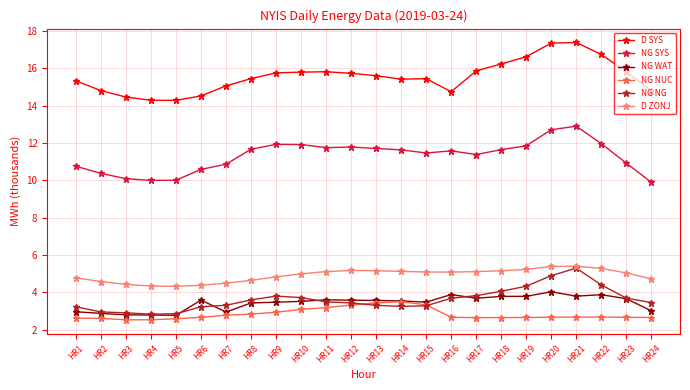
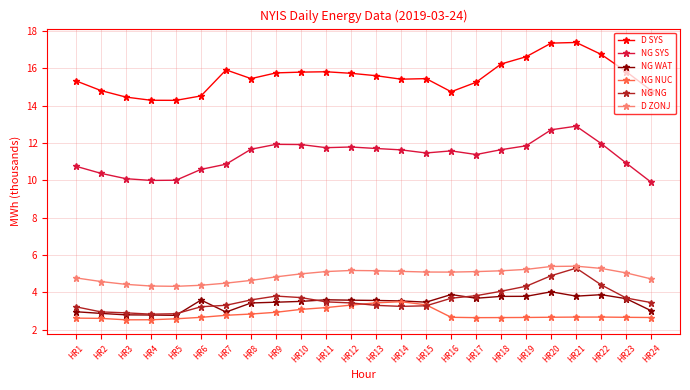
D SYS, HR7: 15.1 -> 15.9
D SYS, HR17: 15.9 -> 15.3
